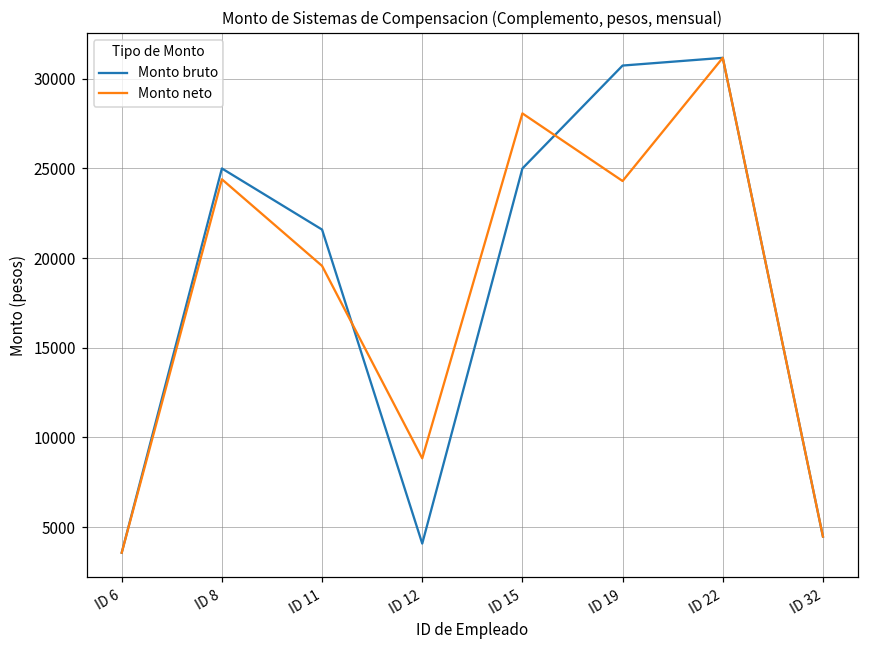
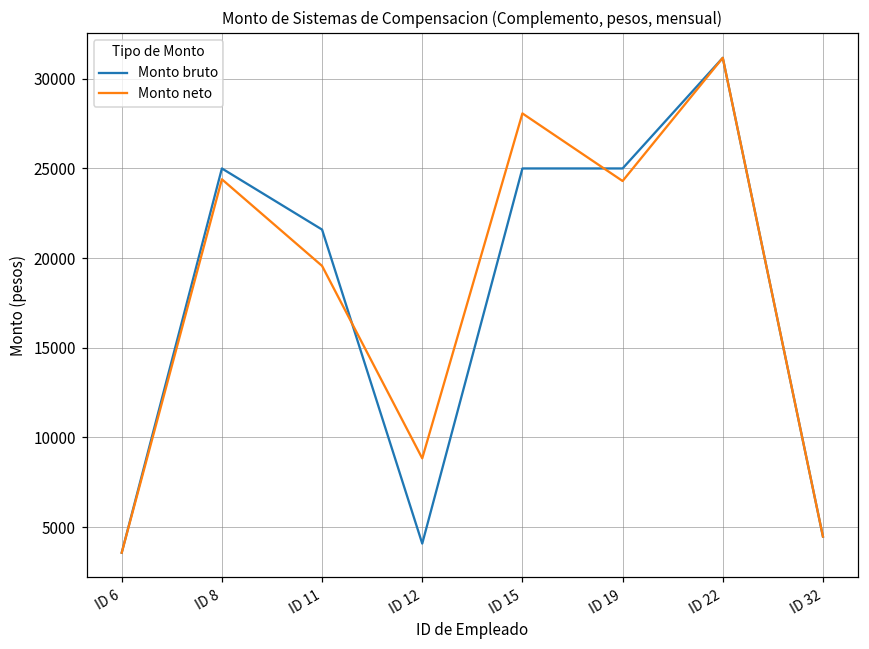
Monto bruto, ID 19: 30700 -> 25000
